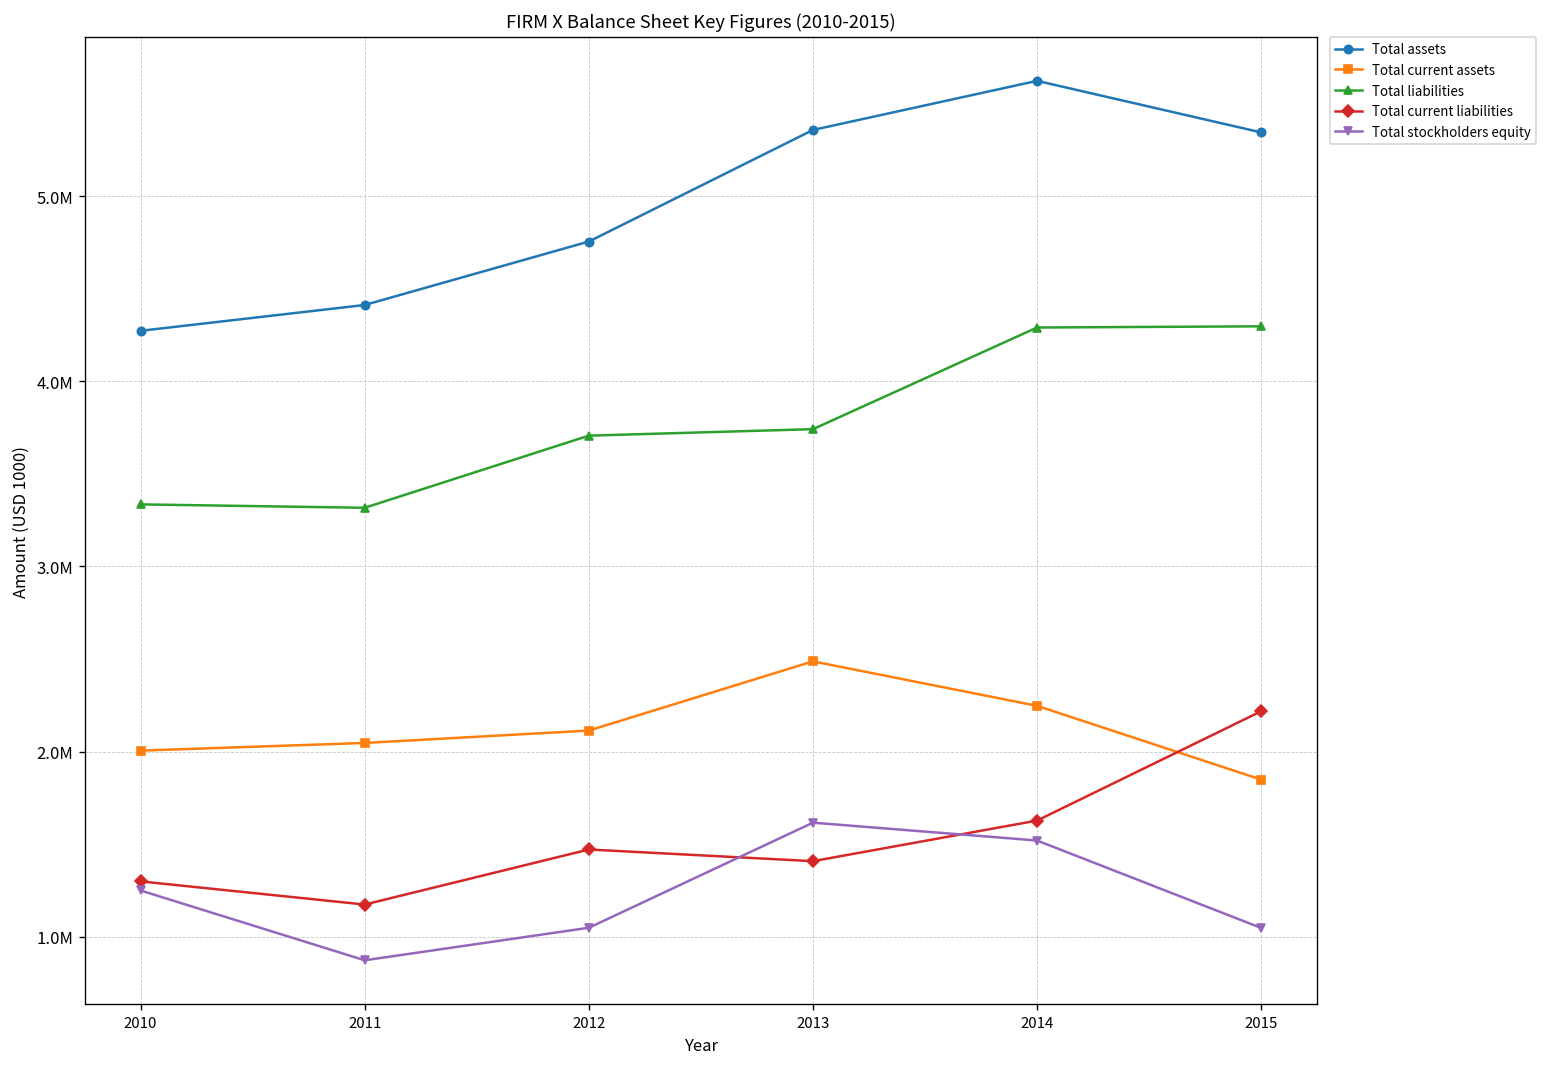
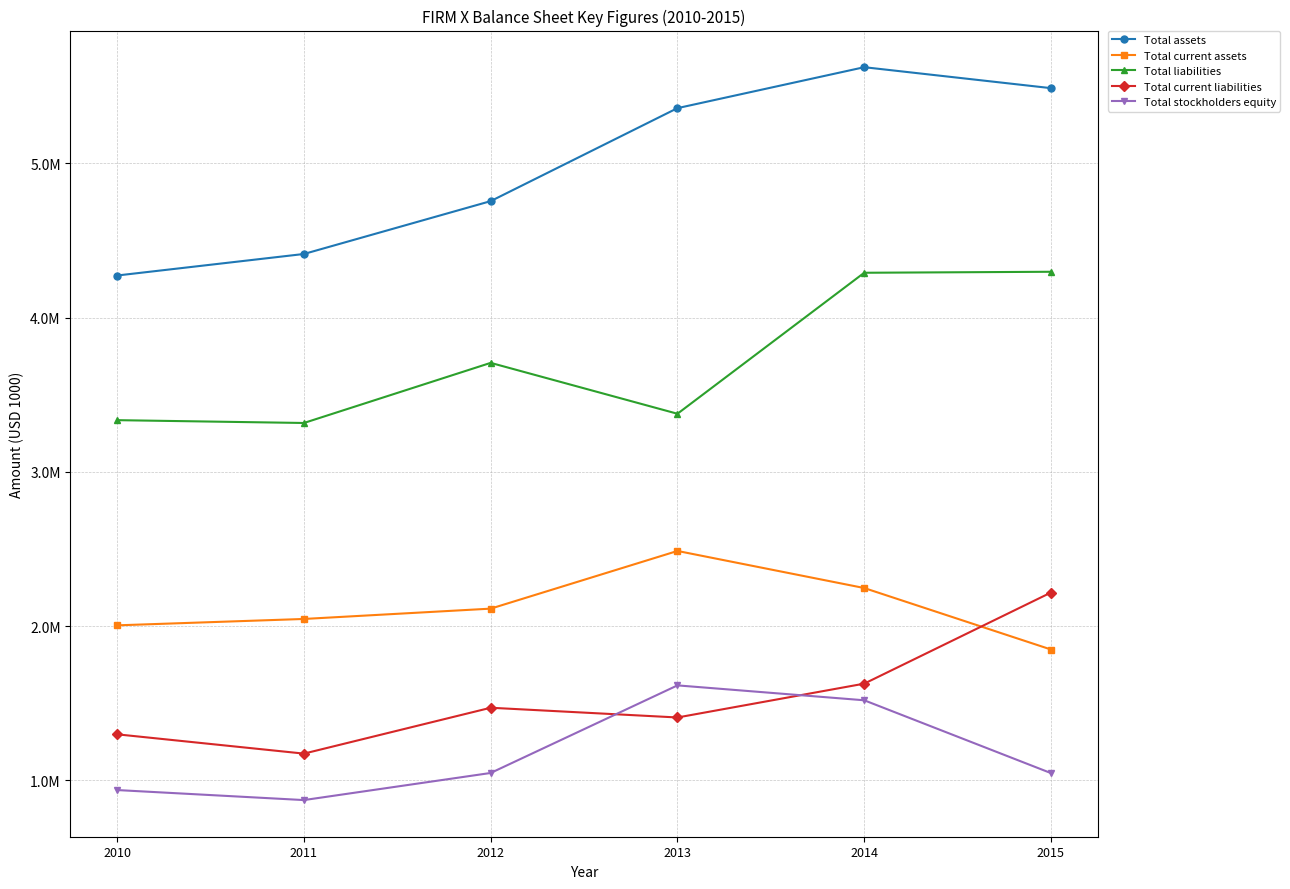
Total stockholders equity, 2010: 1250000 -> 940000
Total liabilities, 2013: 3740000 -> 3380000
Total assets, 2015: 5340000 -> 5490000
